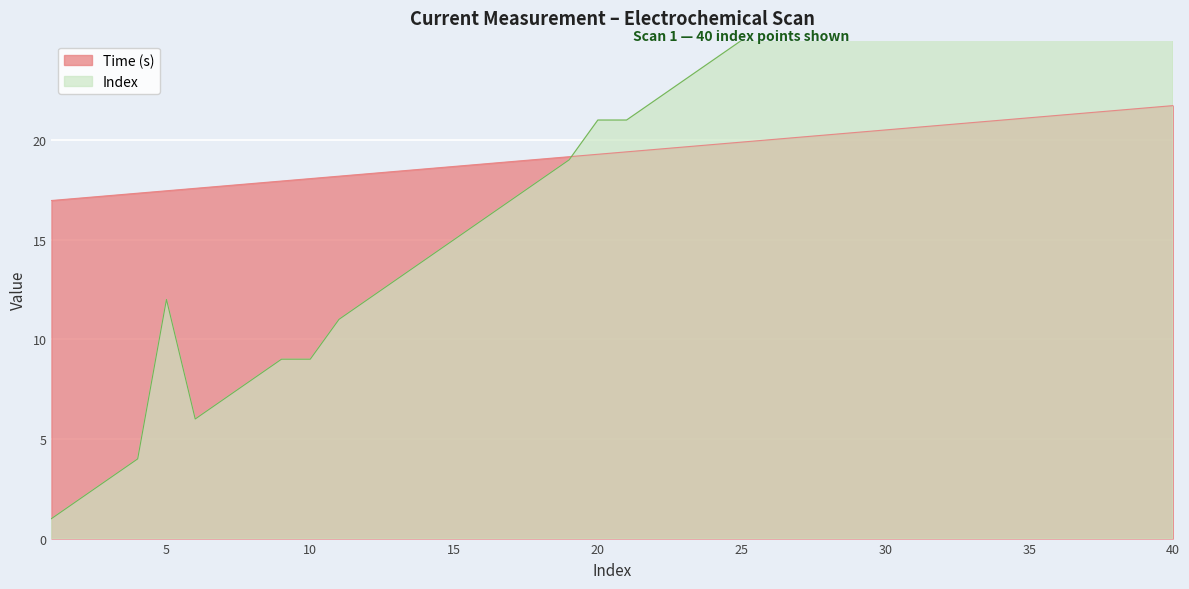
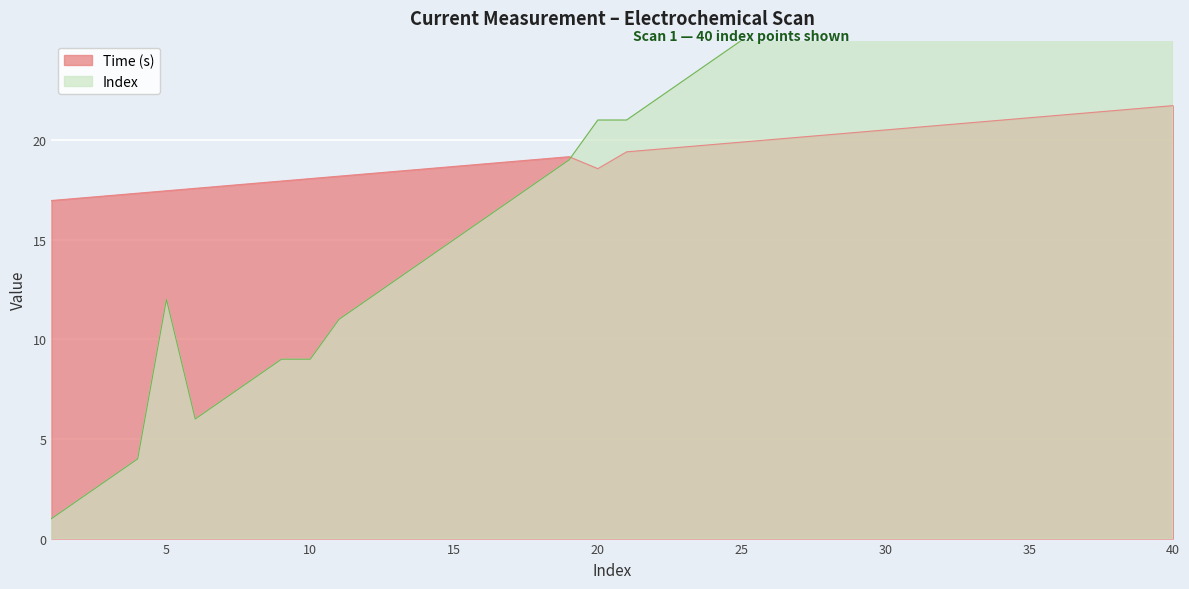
Time (s), 20: 19.3 -> 18.6
